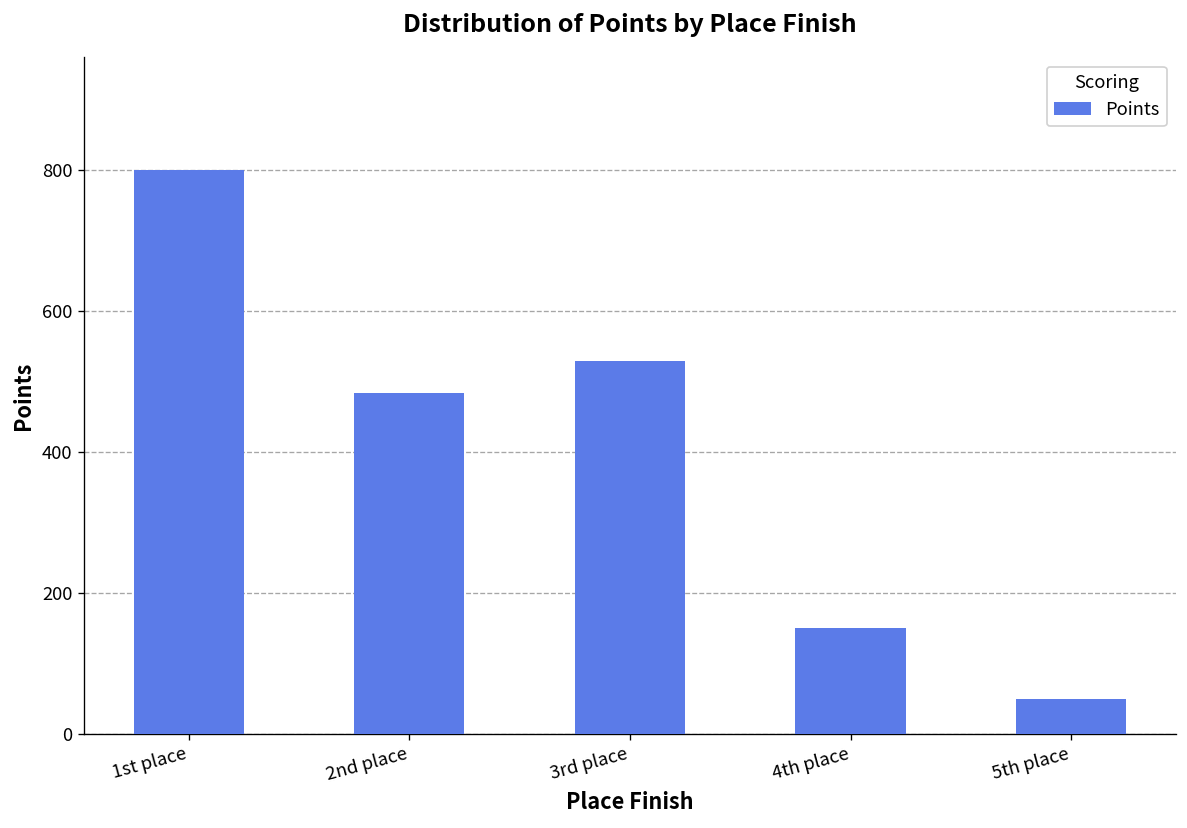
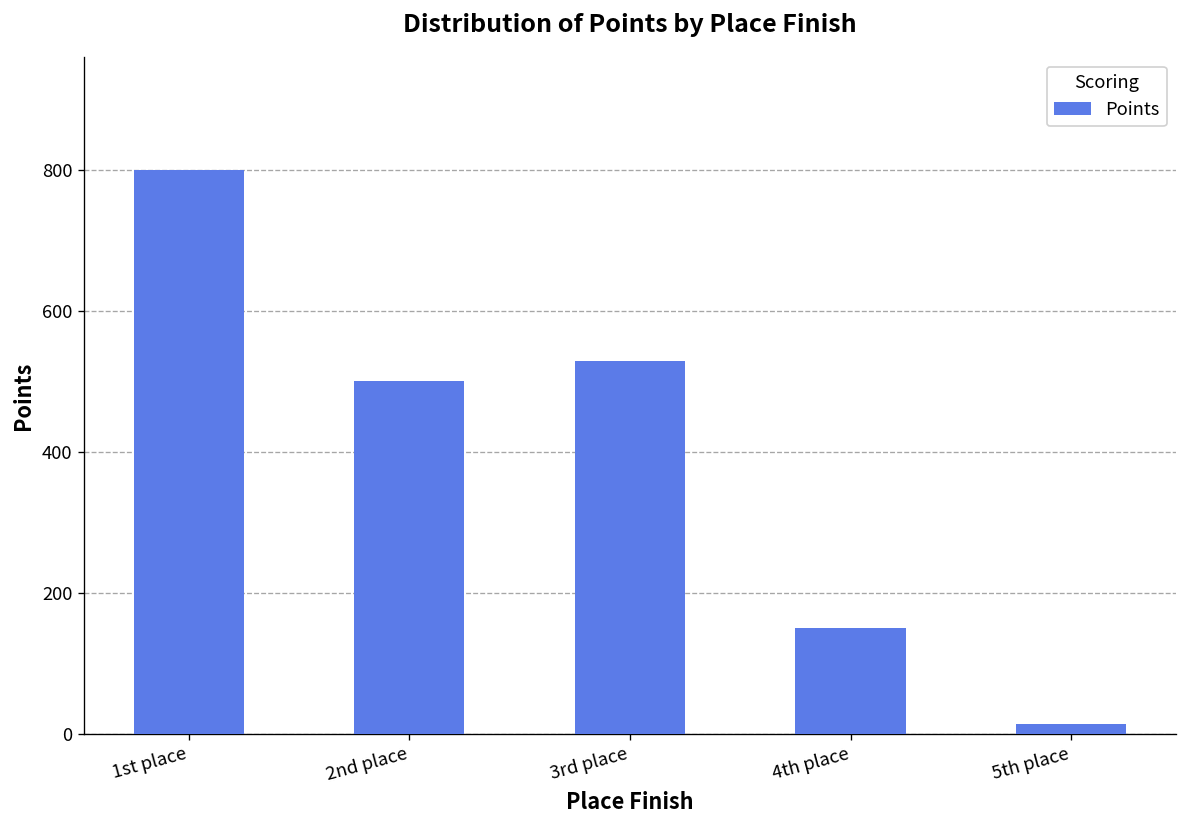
2nd place: 480 -> 500
5th place: 50 -> 10
